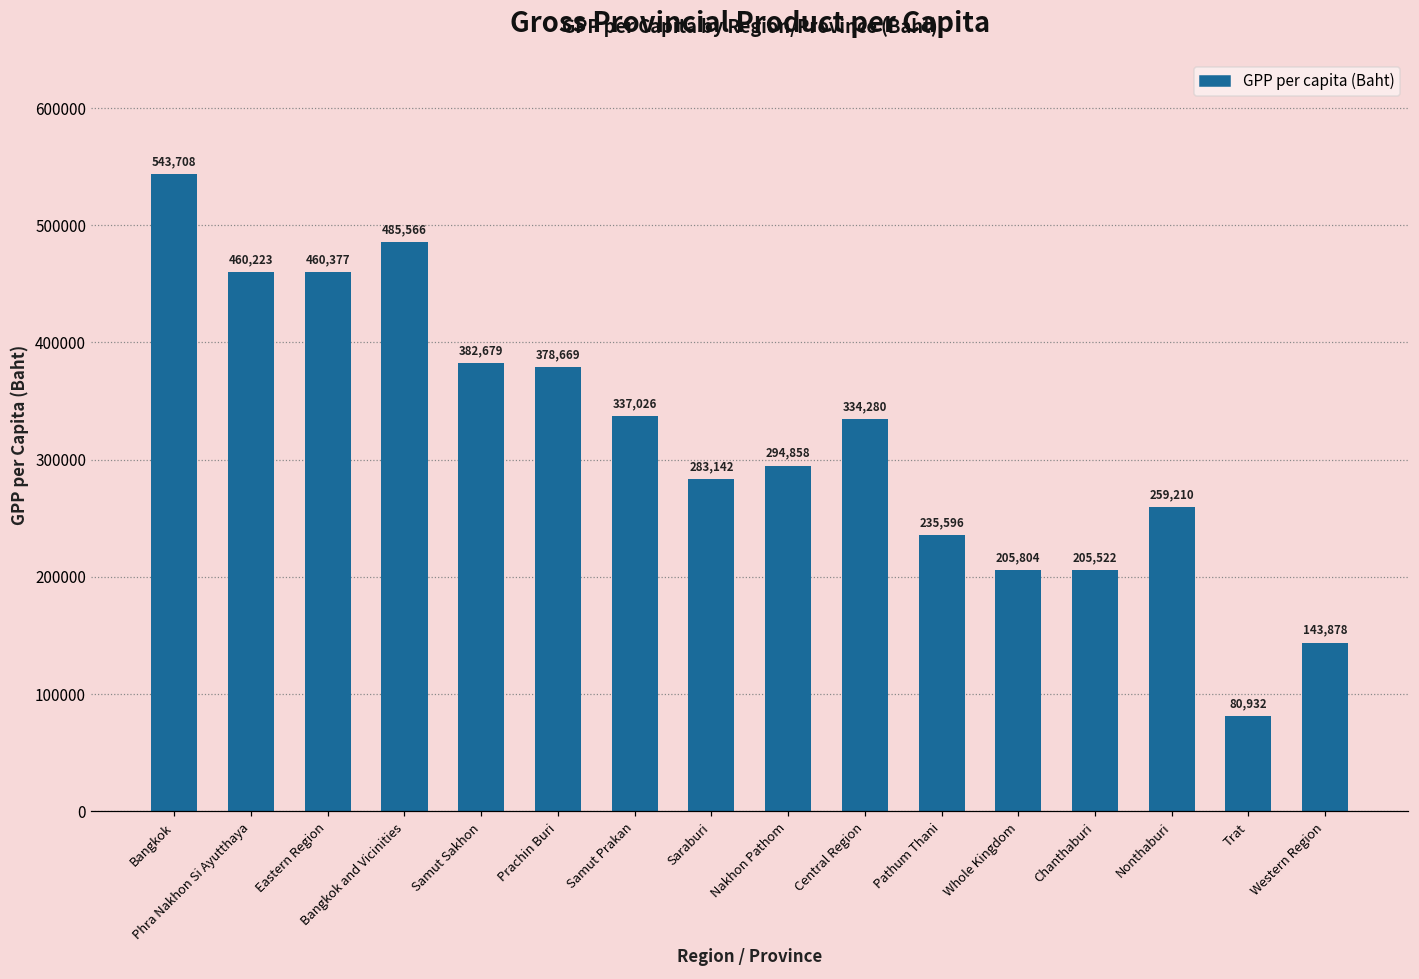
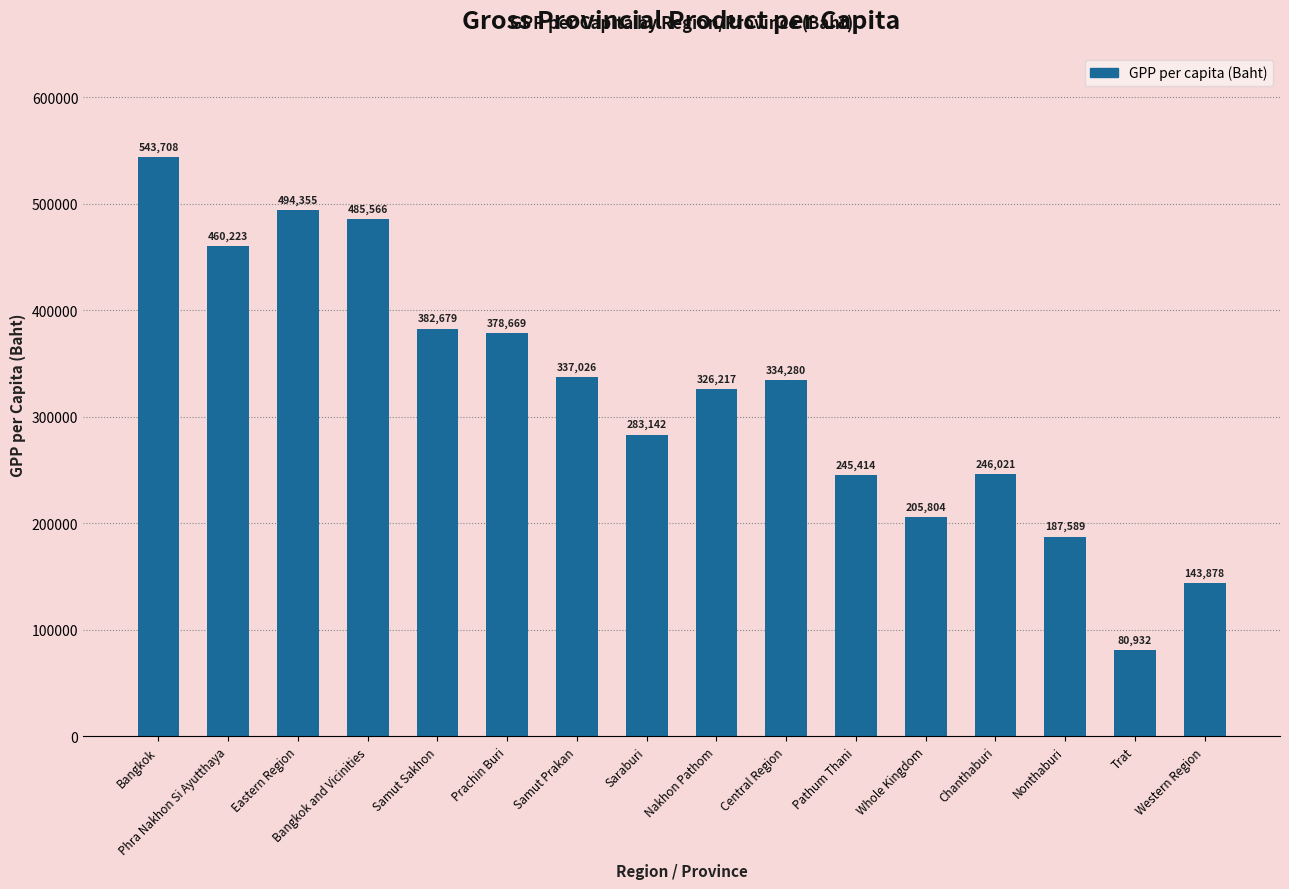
Eastern Region: 460,377 -> 494,355
Nakhon Pathom: 294,858 -> 326,217
Pathum Thani: 235,596 -> 245,414
Chanthaburi: 205,522 -> 246,021
Nonthaburi: 259,210 -> 187,589
